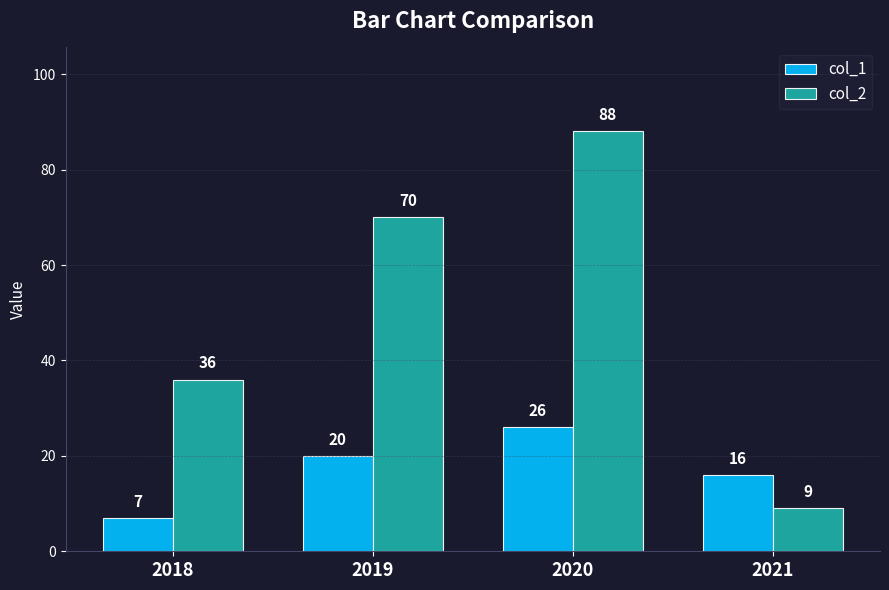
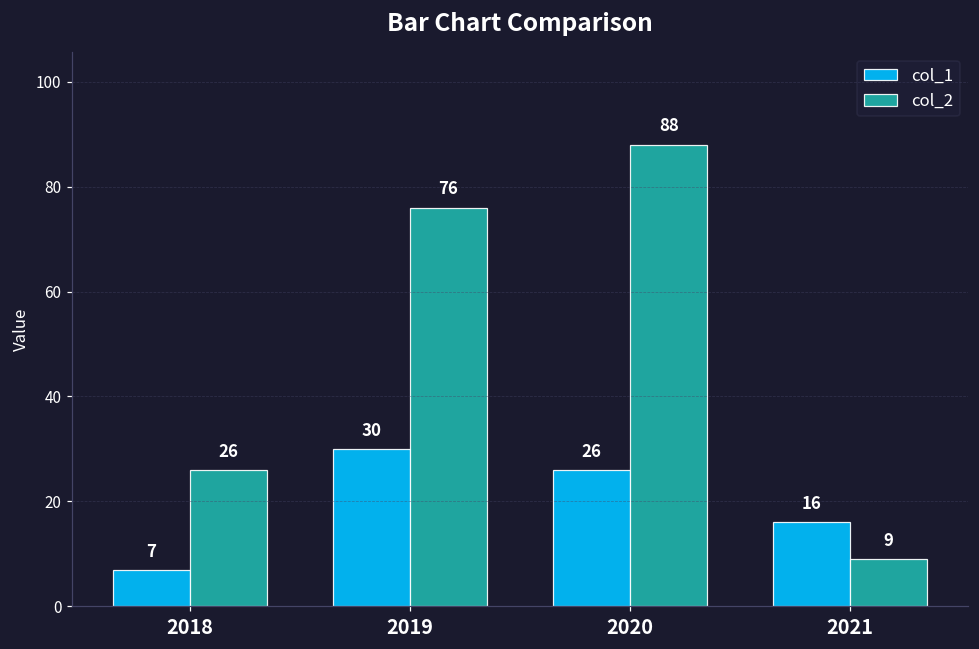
col_2, 2018: 36 -> 26
col_1, 2019: 20 -> 30
col_2, 2019: 70 -> 76
